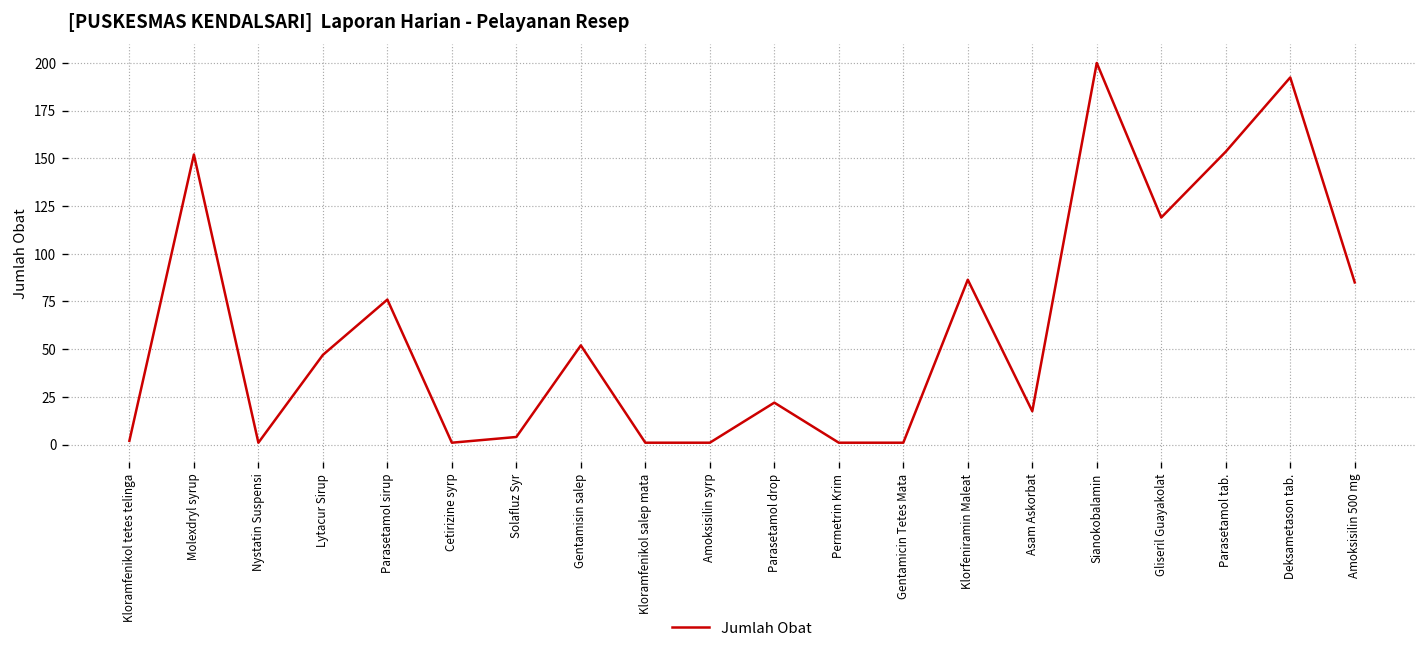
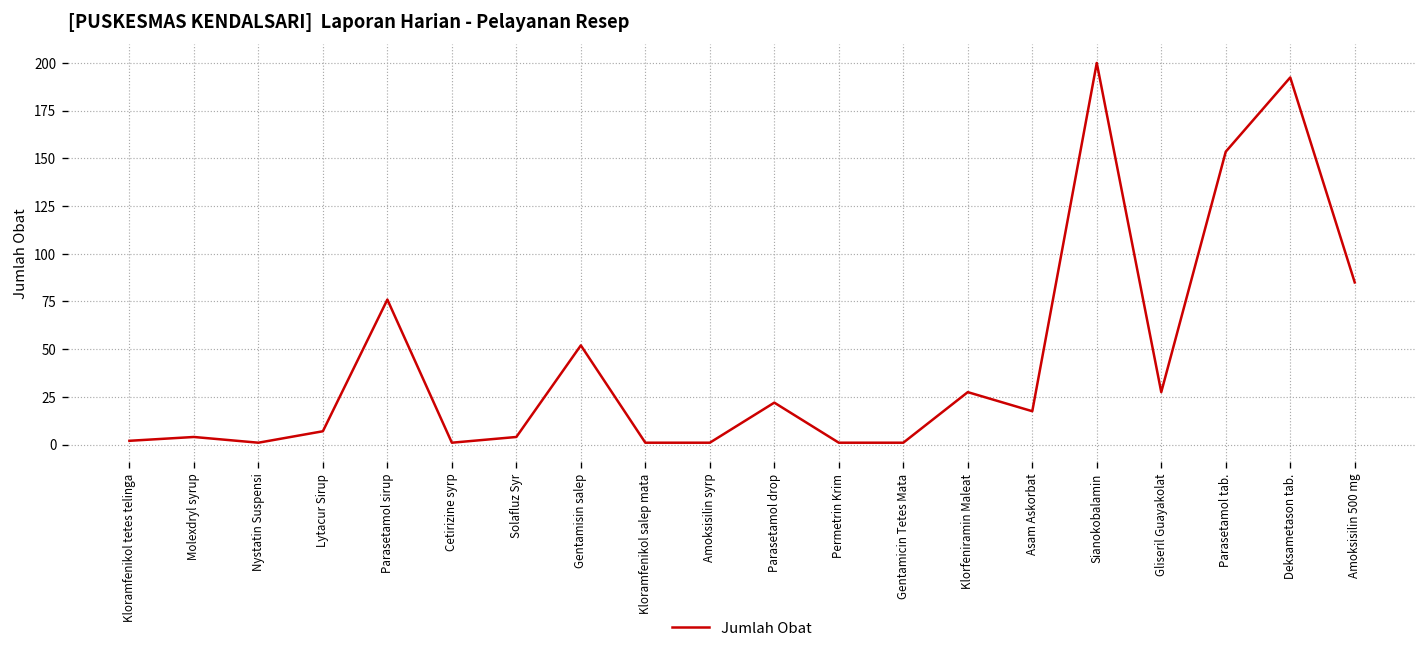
Molexdryl syrup: 152 -> 4
Lytacur Sirup: 47 -> 7
Klorfeniramin Maleat: 86 -> 28
Gliseril Guayakolat: 119 -> 28
